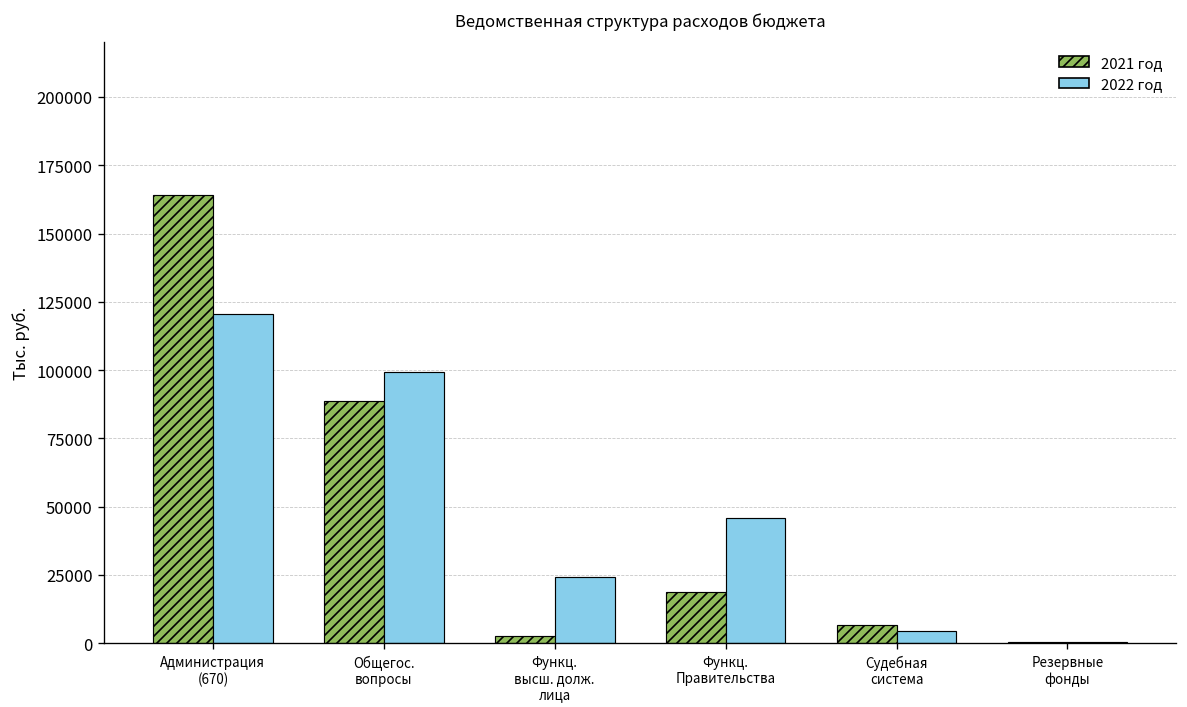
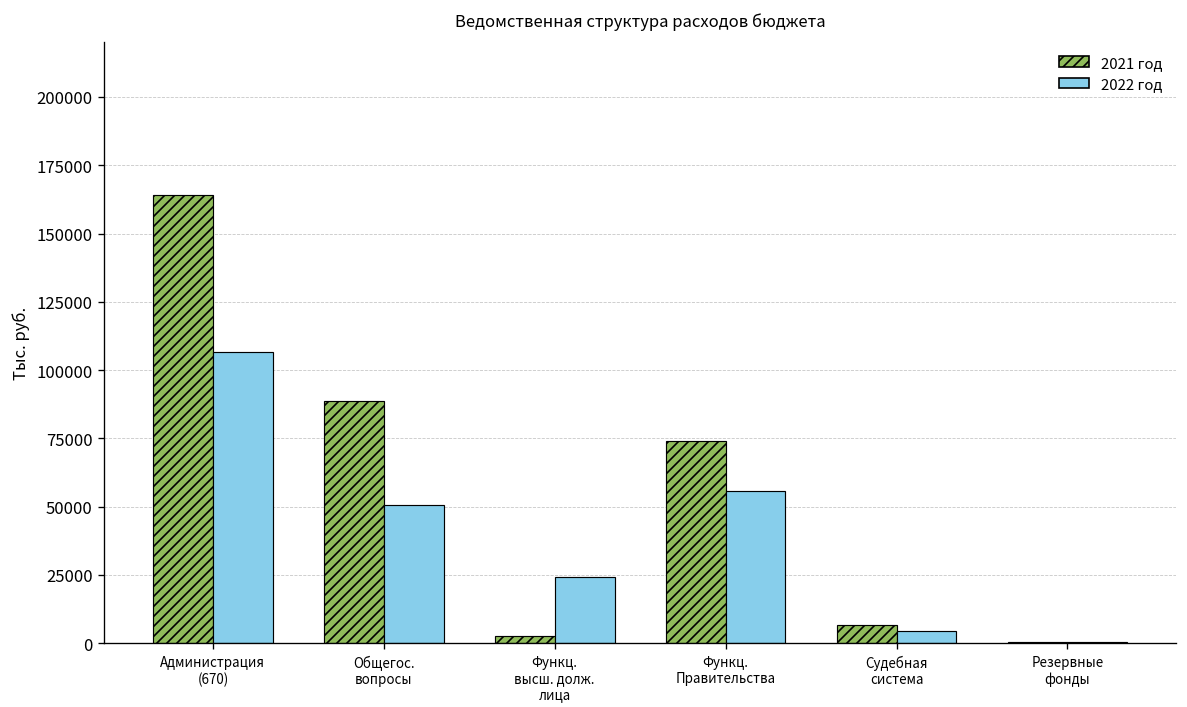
2022 год, Администрация (670): 121000 -> 106000
2022 год, Общегос. вопросы: 99000 -> 51000
2021 год, Функц. Правительства: 19000 -> 74000
2022 год, Функц. Правительства: 46000 -> 56000
